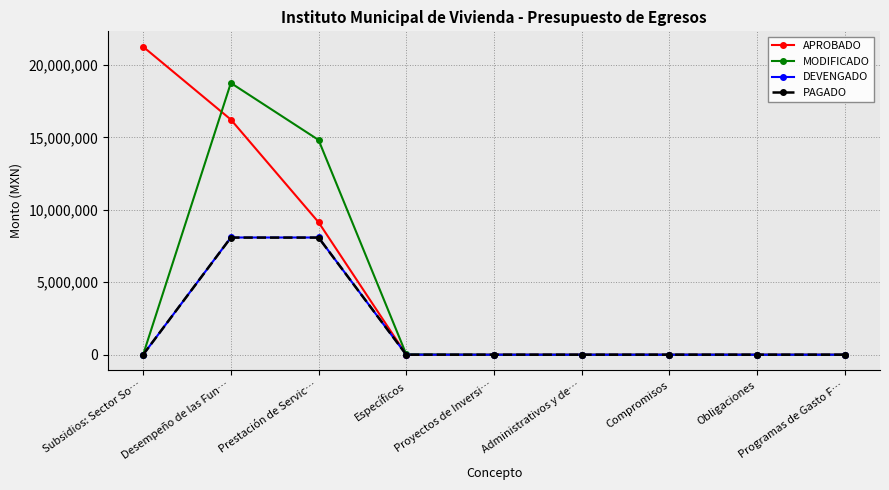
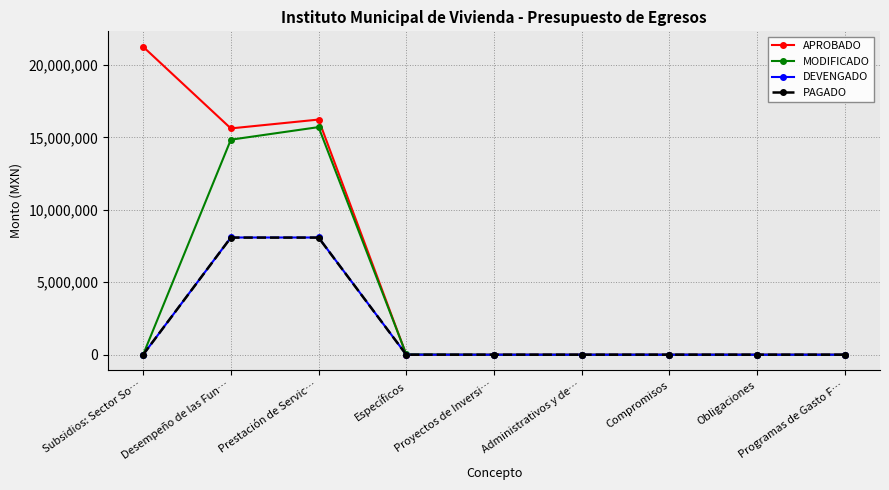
APROBADO, Desempeño de las Fun…: 16,200,000 -> 15,600,000
MODIFICADO, Desempeño de las Fun…: 18,800,000 -> 14,800,000
APROBADO, Prestación de Servic…: 9,100,000 -> 16,200,000
MODIFICADO, Prestación de Servic…: 14,800,000 -> 15,700,000
